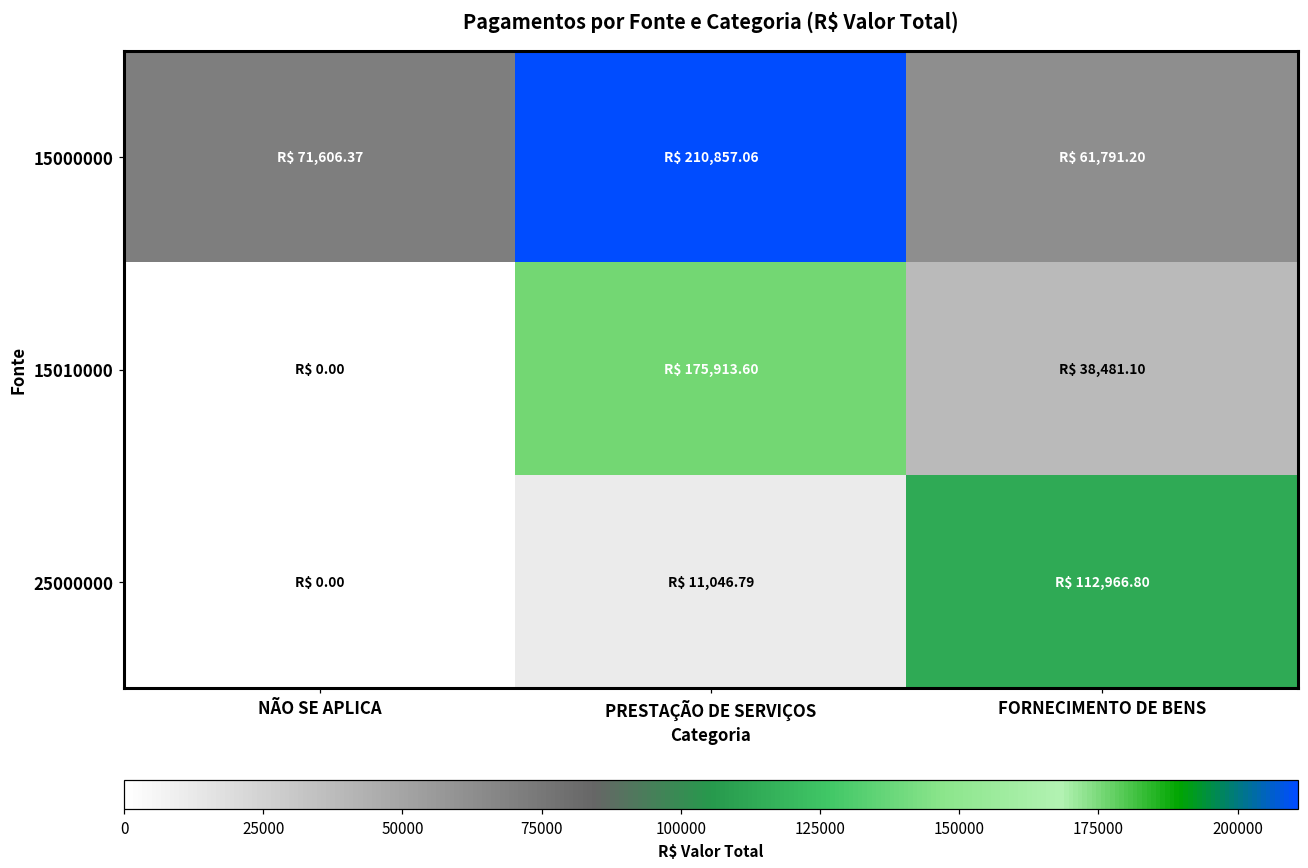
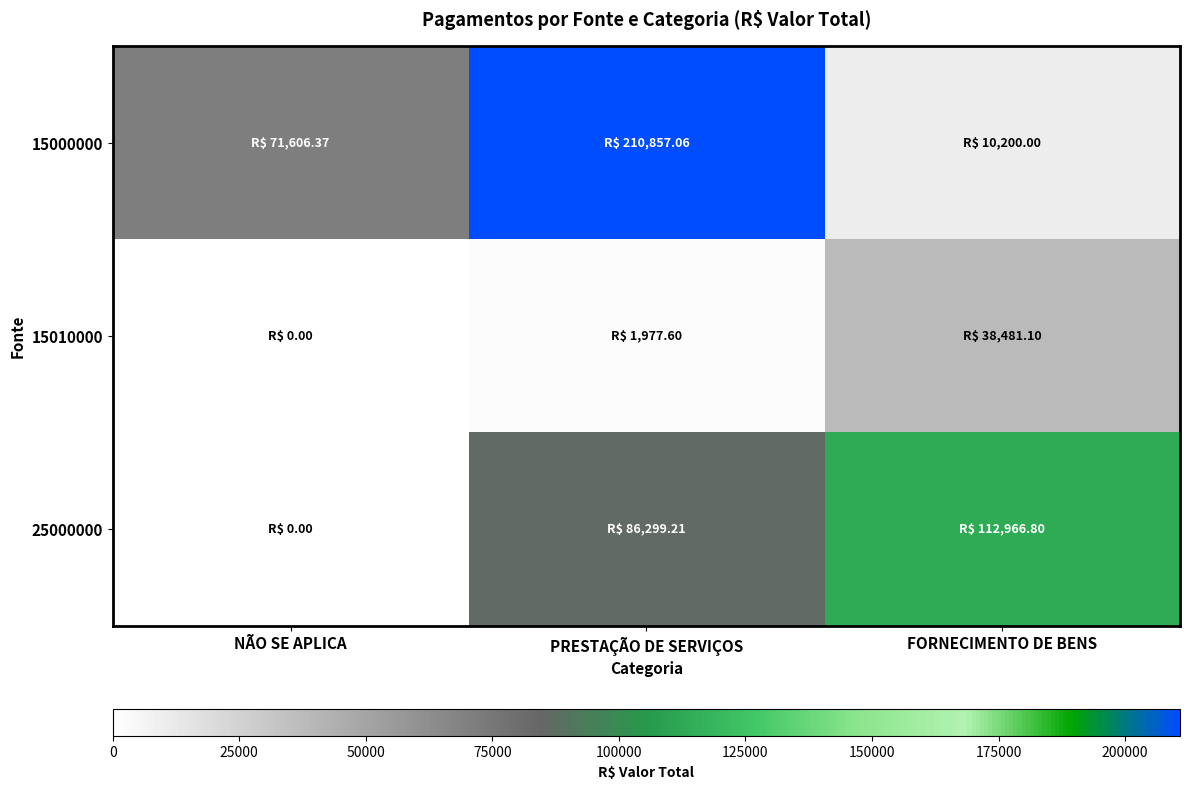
15000000, FORNECIMENTO DE BENS: 61,791.20 -> 10,200.00
15010000, PRESTAÇÃO DE SERVIÇOS: 175,913.60 -> 1,977.60
25000000, PRESTAÇÃO DE SERVIÇOS: 11,046.79 -> 86,299.21
